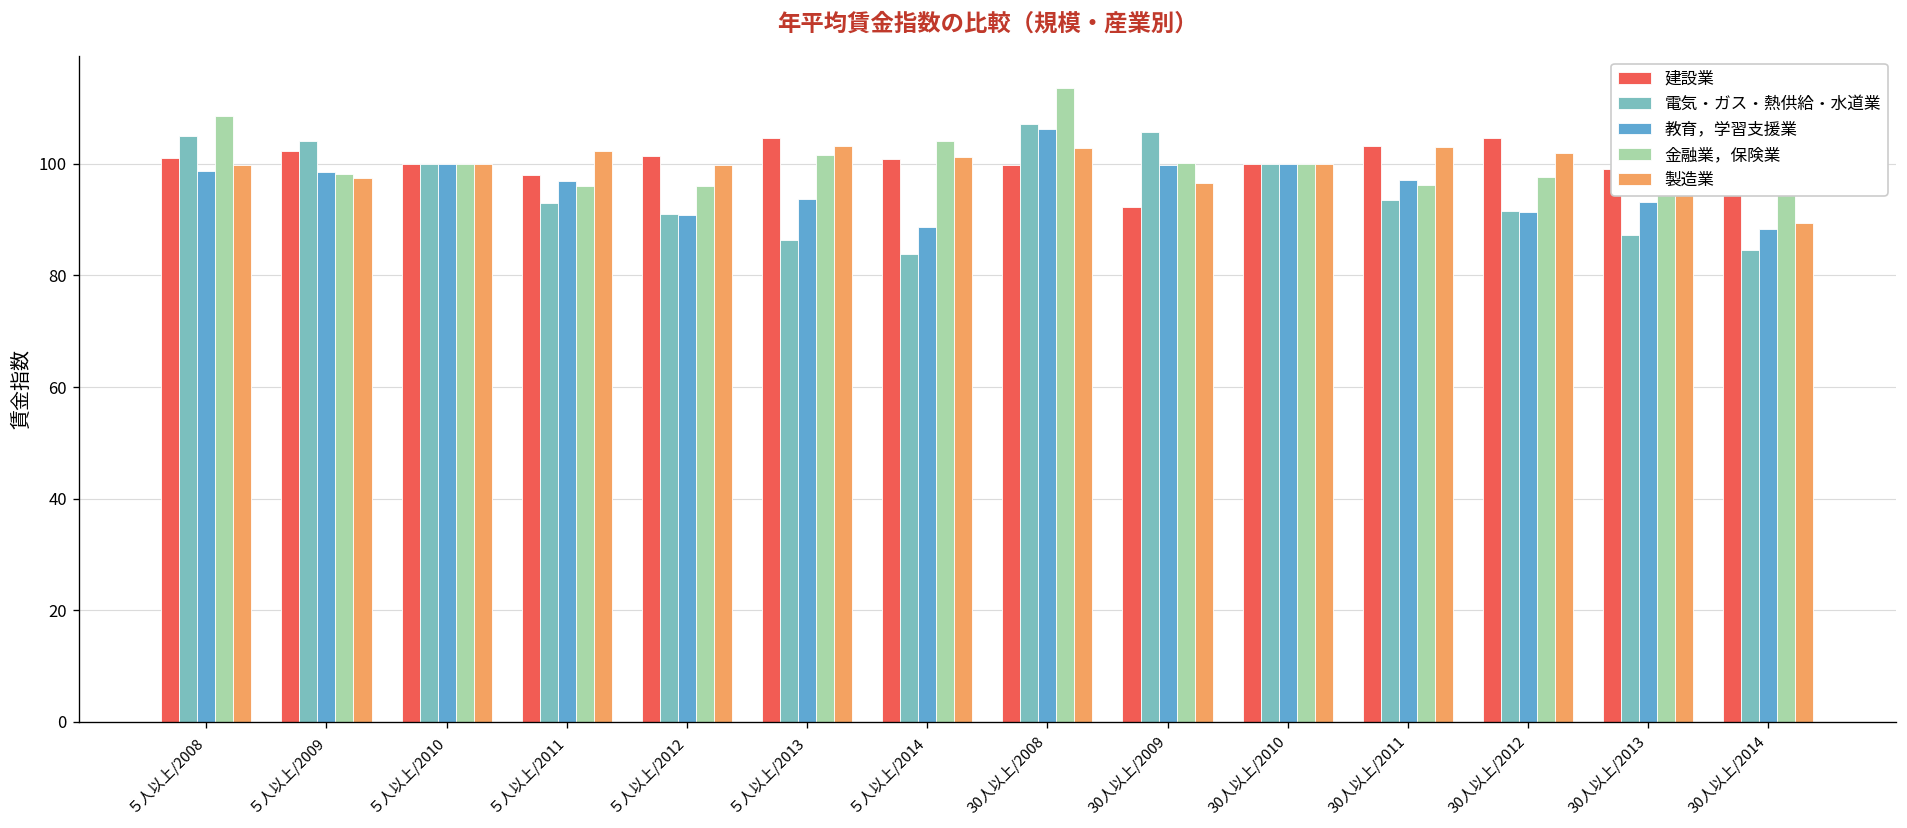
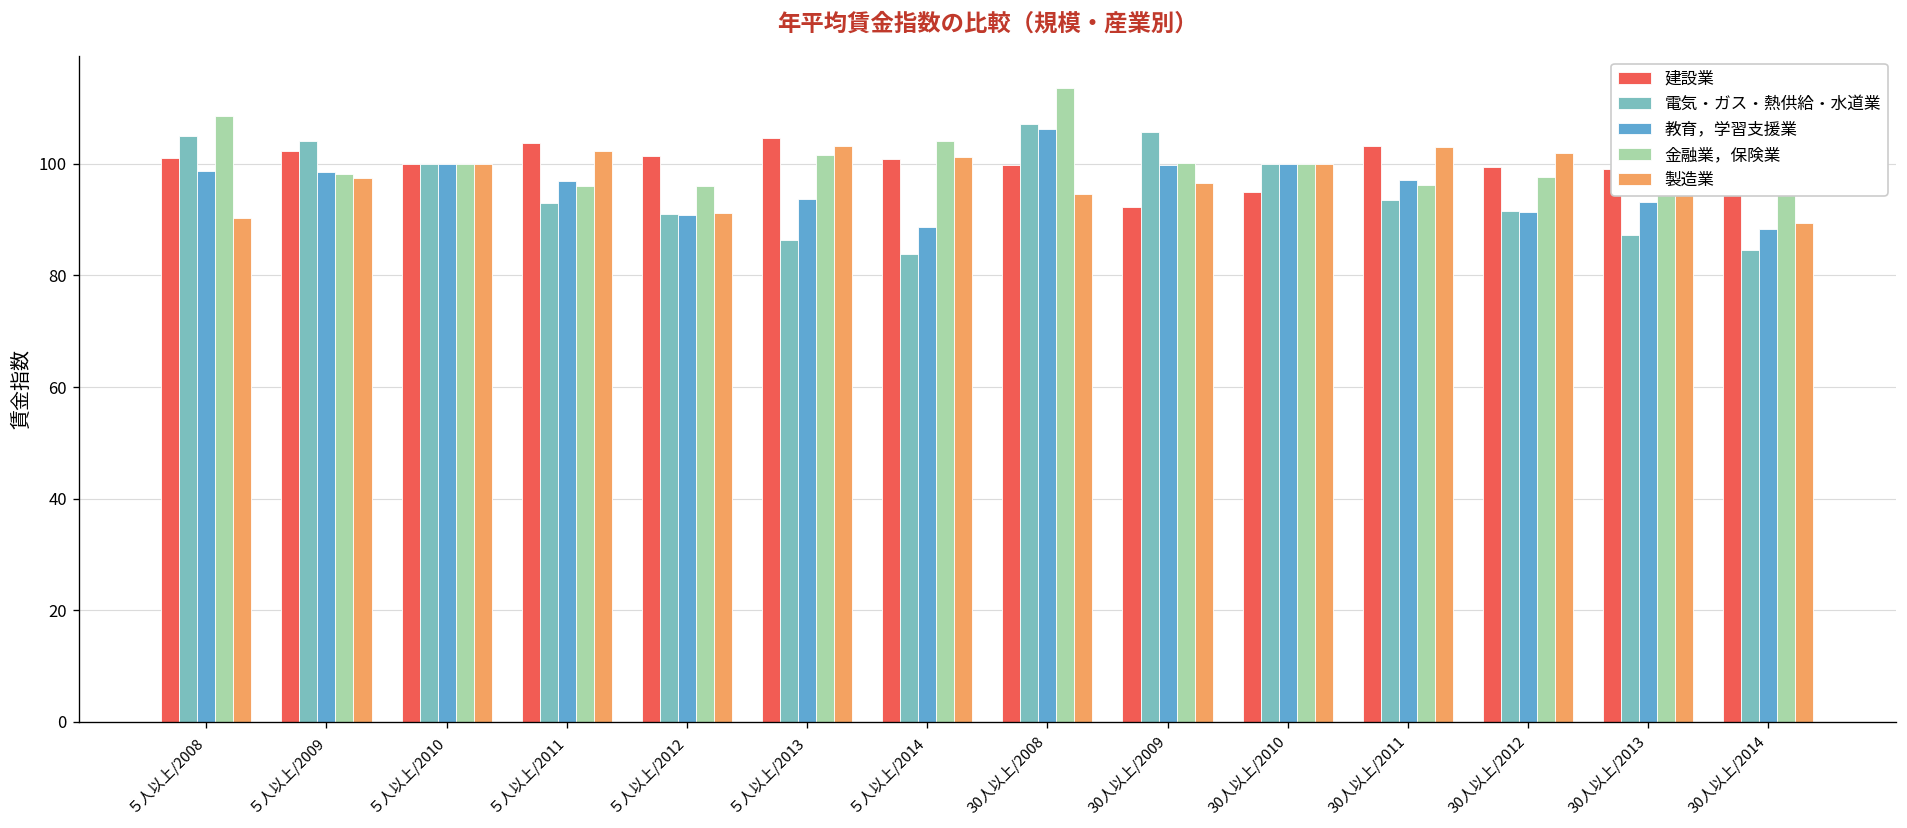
製造業, ５人以上/2008: 100 -> 90
建設業, ５人以上/2011: 98 -> 104
製造業, ５人以上/2012: 100 -> 91
製造業, 30人以上/2008: 103 -> 95
建設業, 30人以上/2010: 100 -> 95
建設業, 30人以上/2012: 105 -> 99
